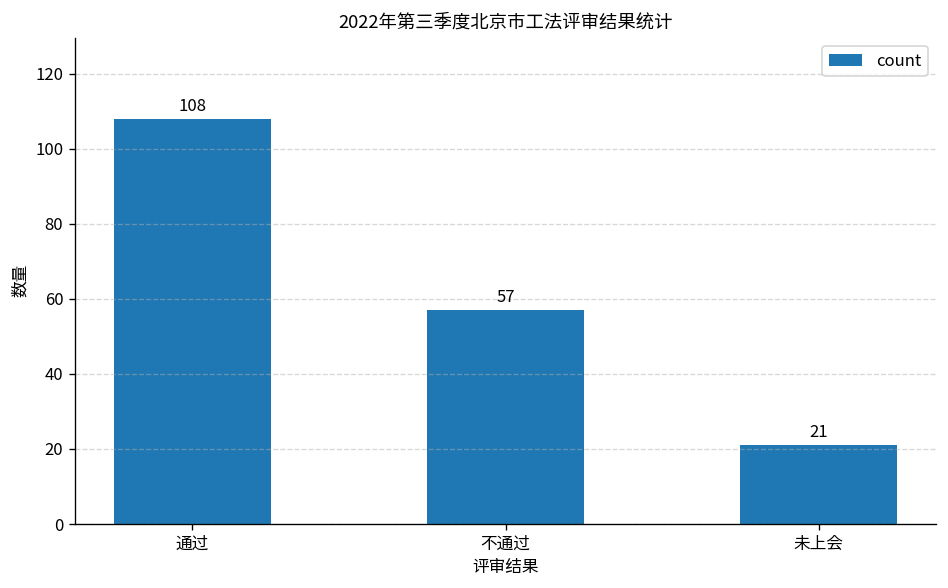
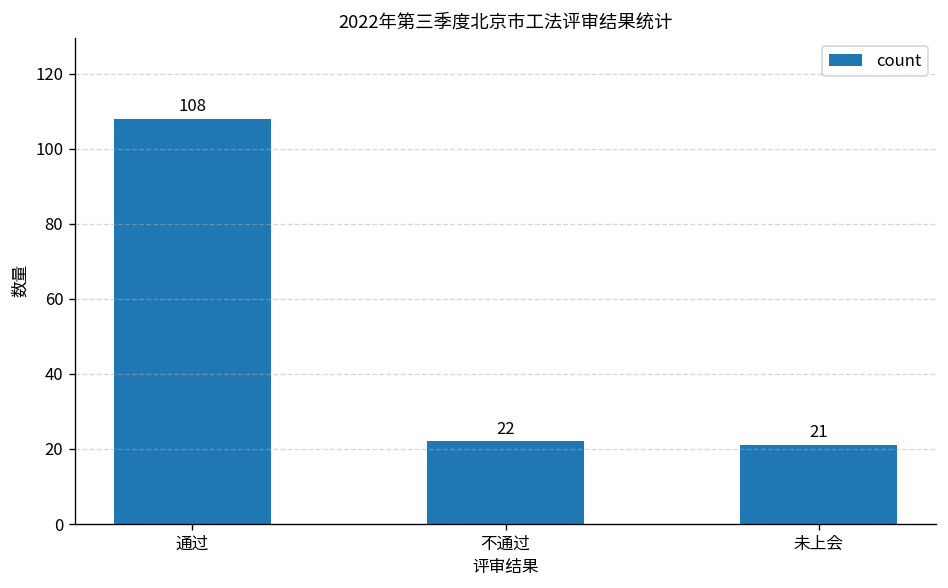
不通过: 57 -> 22
